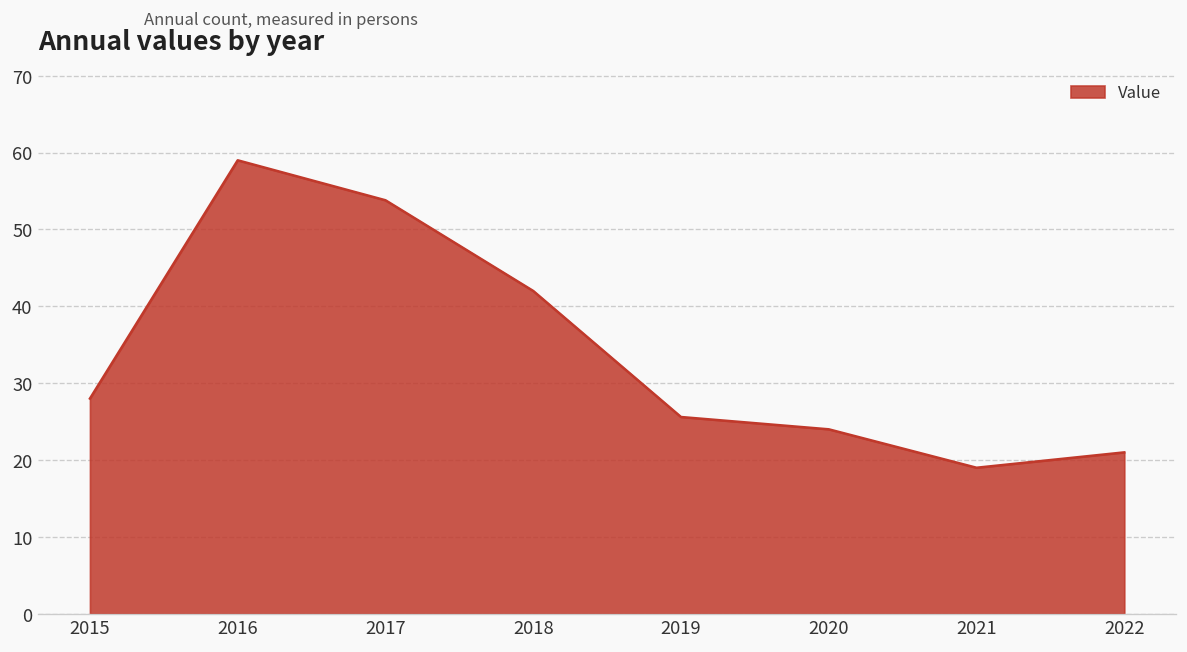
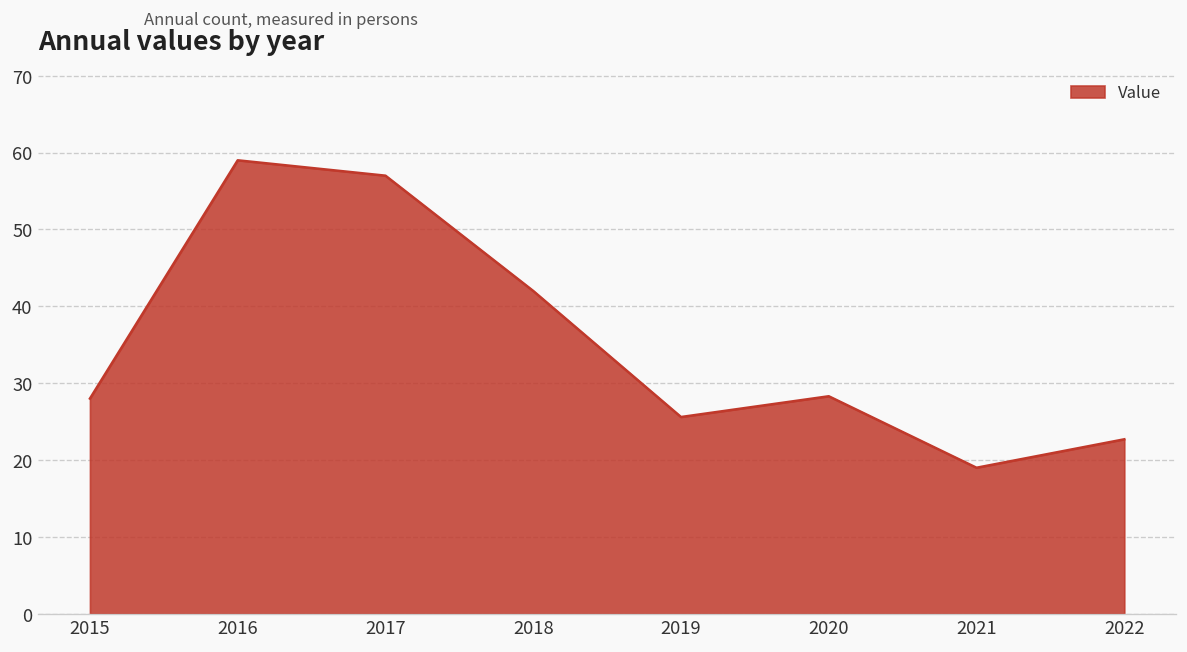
2017: 54 -> 57
2020: 24 -> 28
2022: 21 -> 23
